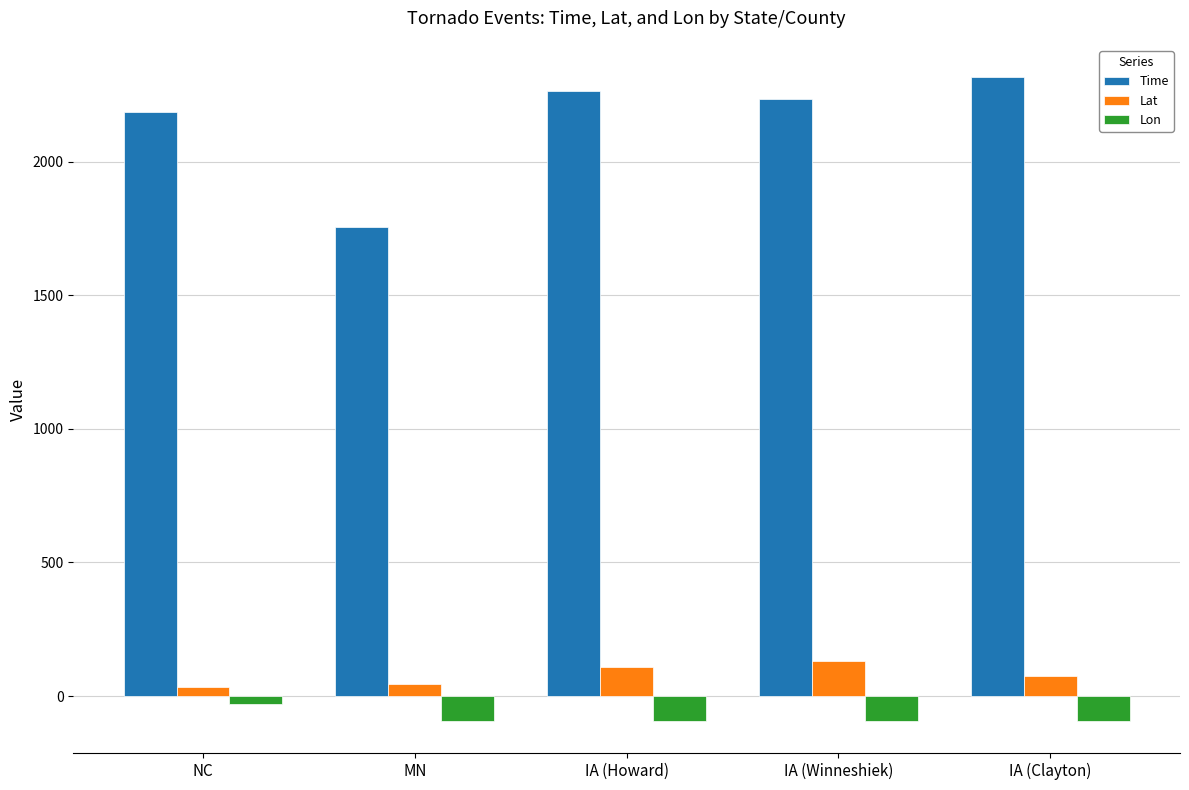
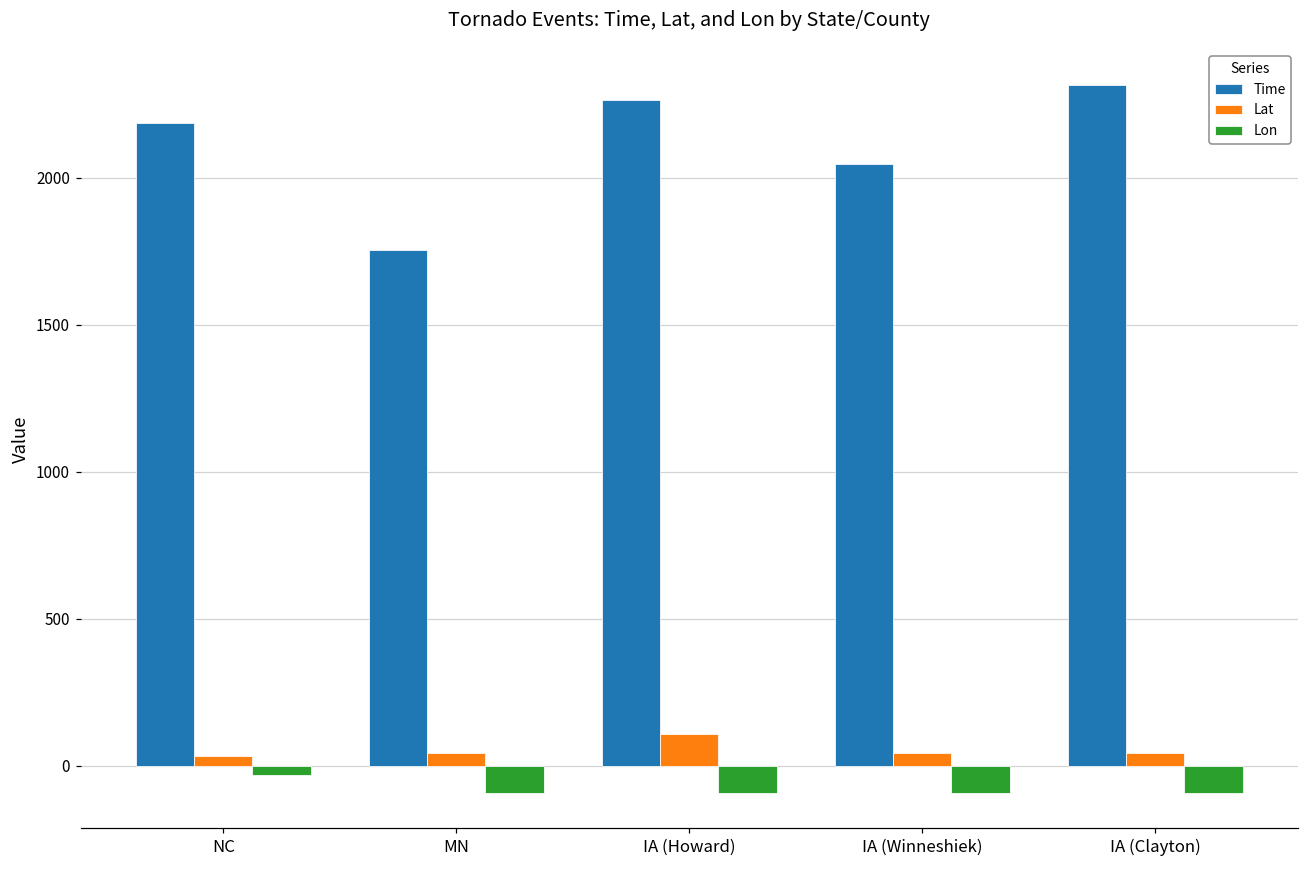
Time, IA (Winneshiek): 2240 -> 2050
Lat, IA (Winneshiek): 130 -> 40
Lat, IA (Clayton): 70 -> 40
